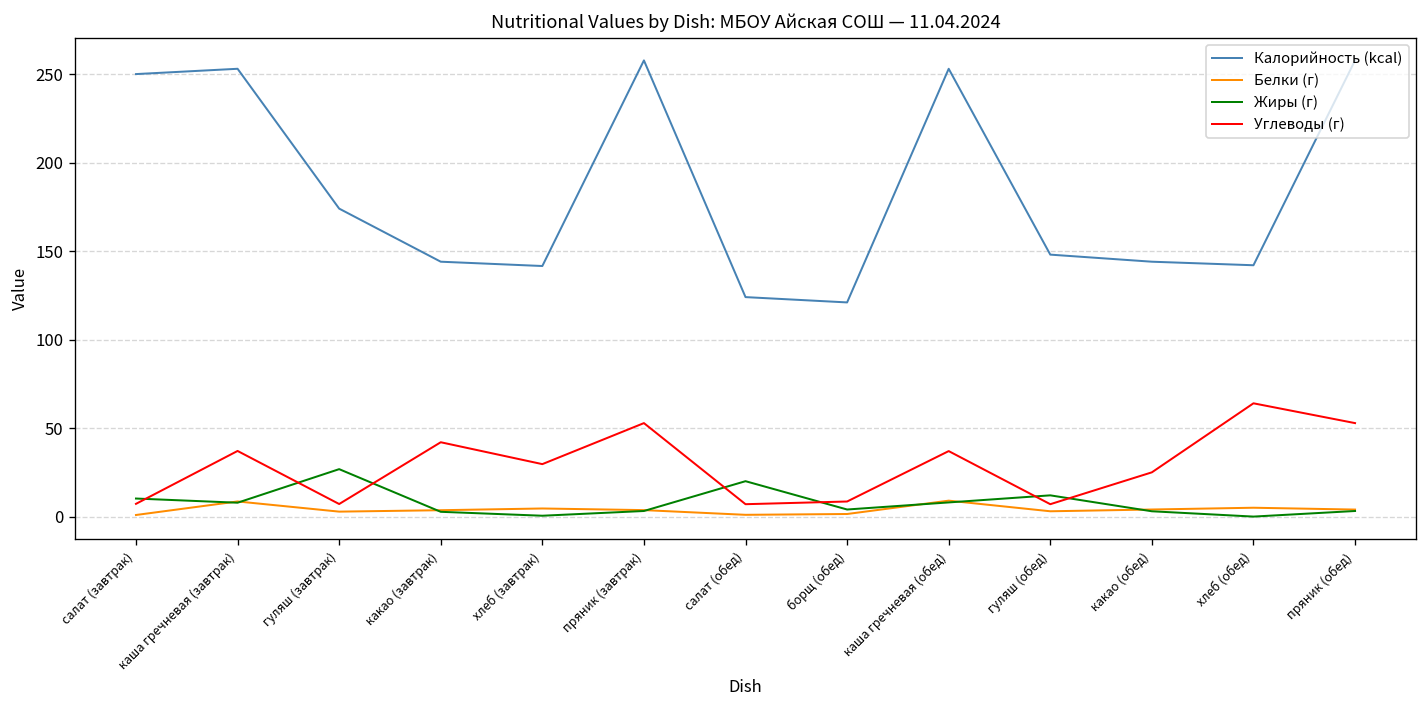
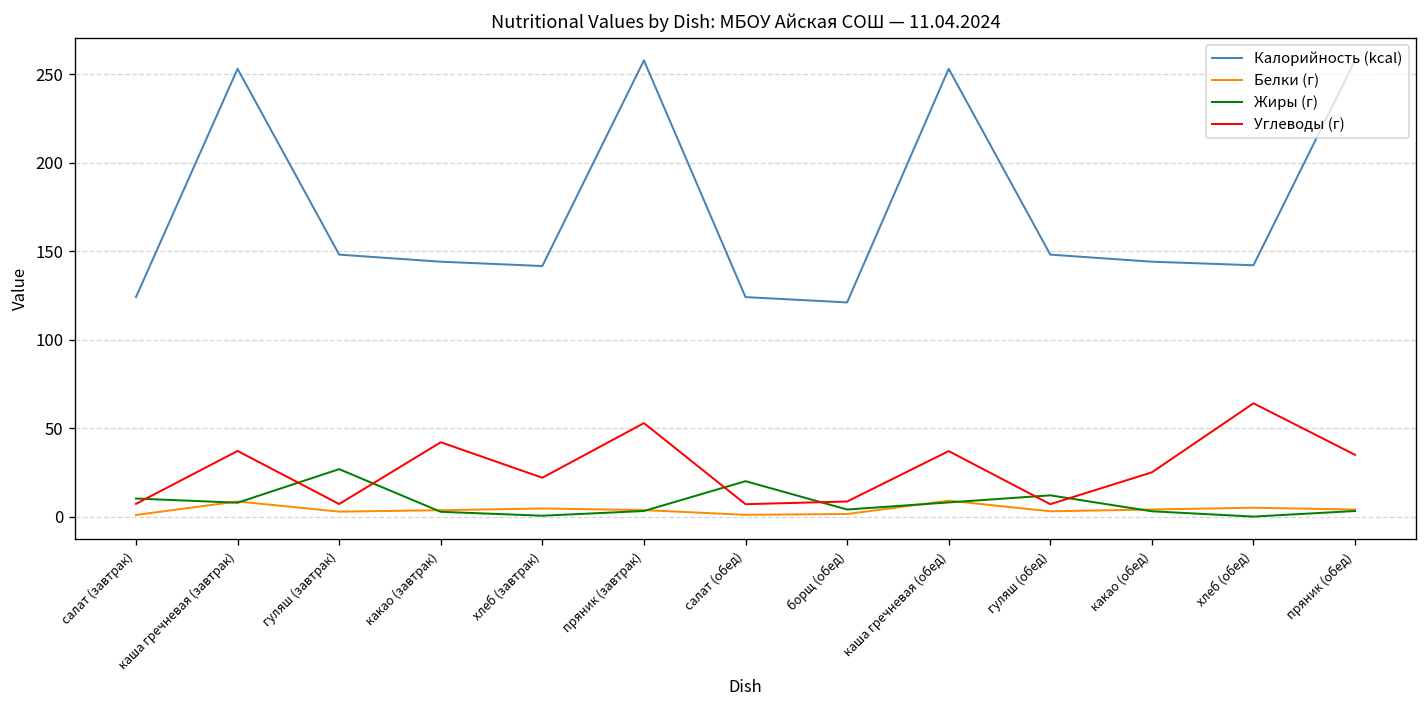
Калорийность (kcal), салат (завтрак): 250 -> 124
Калорийность (kcal), гуляш (завтрак): 174 -> 148
Углеводы (г), хлеб (завтрак): 30 -> 22
Углеводы (г), пряник (обед): 53 -> 35
